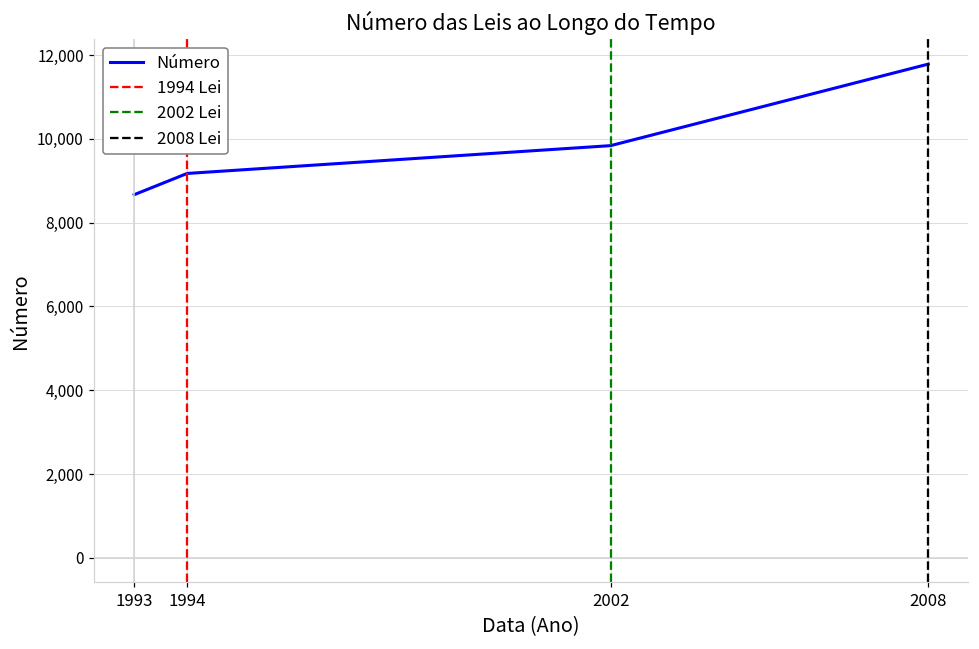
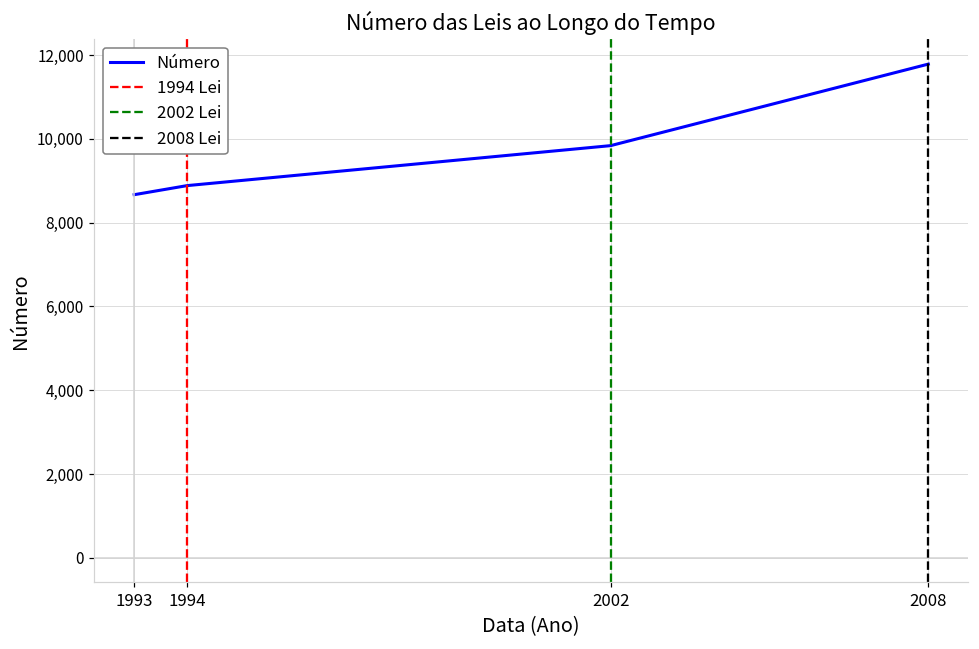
1994: 9,200 -> 8,900
